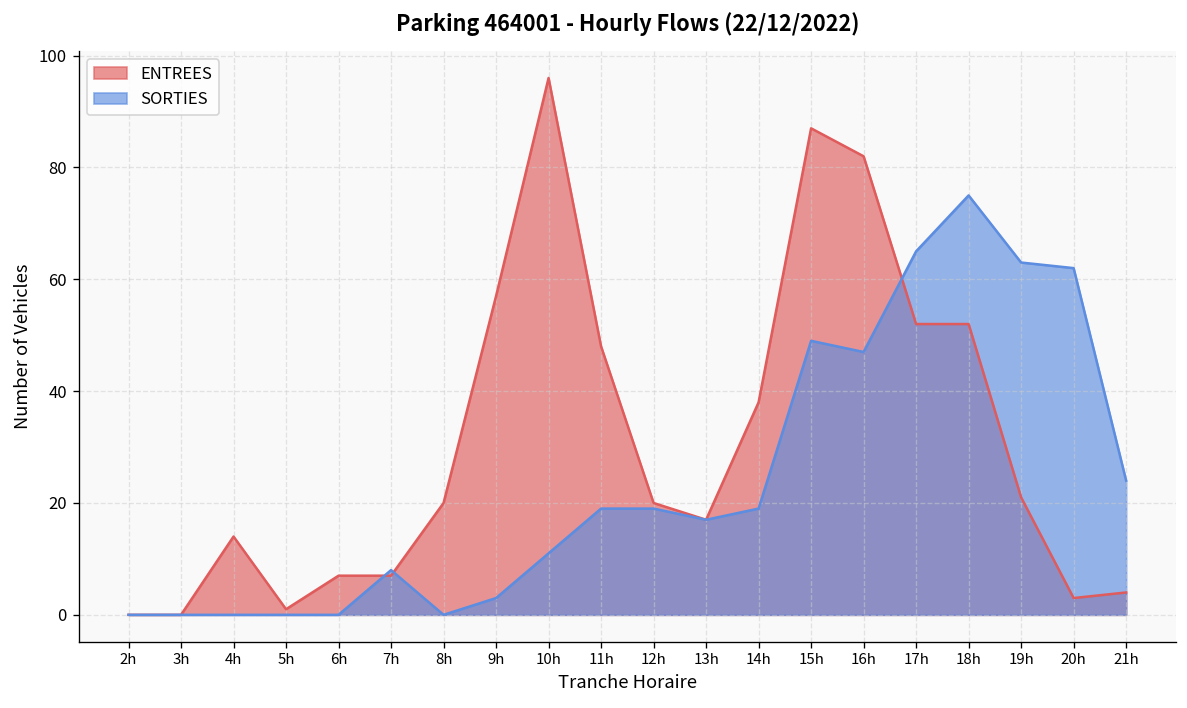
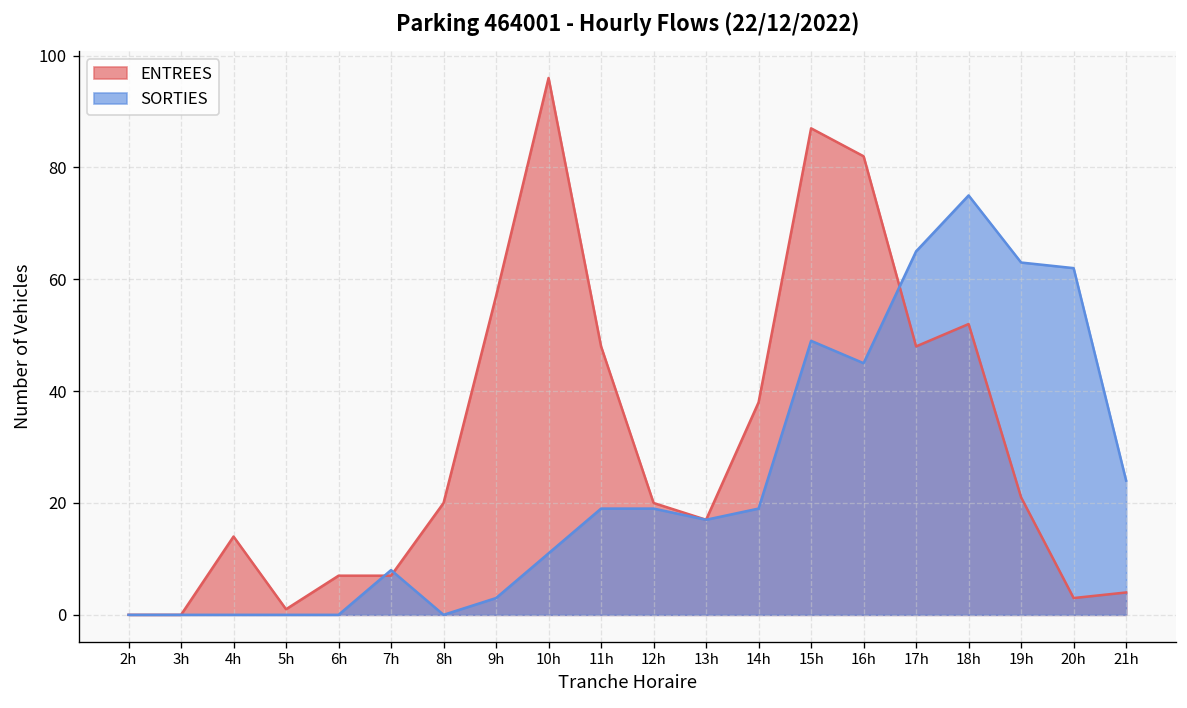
SORTIES, 16h: 47 -> 45
ENTREES, 17h: 52 -> 48
